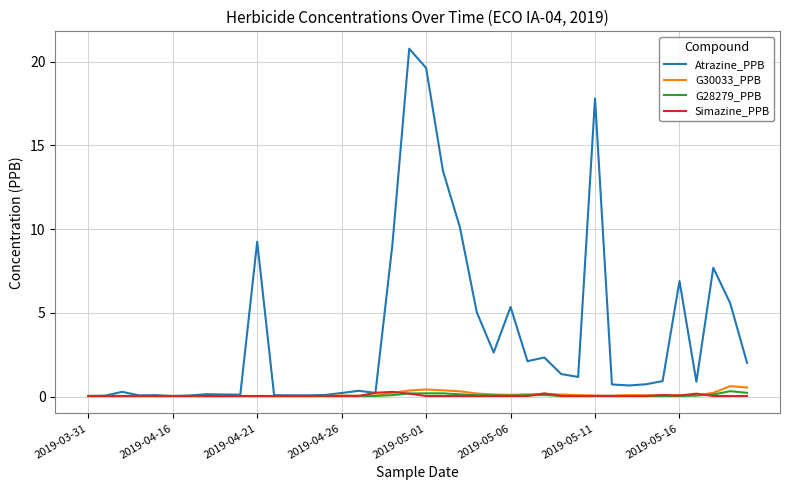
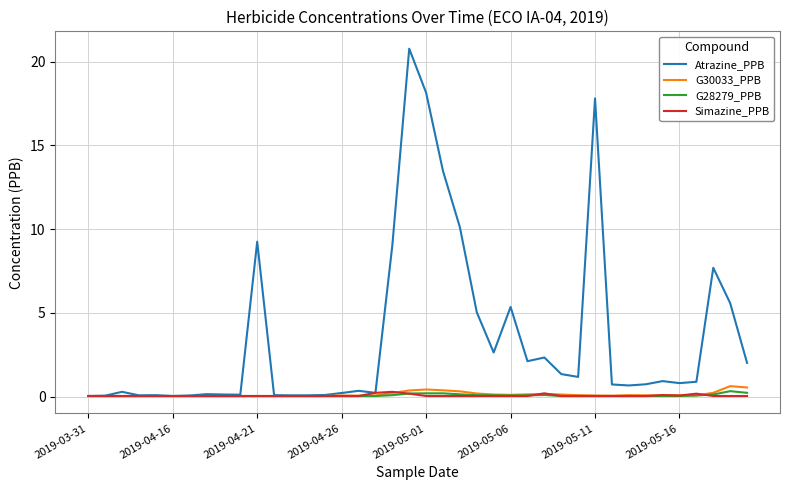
Atrazine_PPB, 2019-05-01: 19.6 -> 18.2
Atrazine_PPB, 2019-05-16: 6.9 -> 0.8
